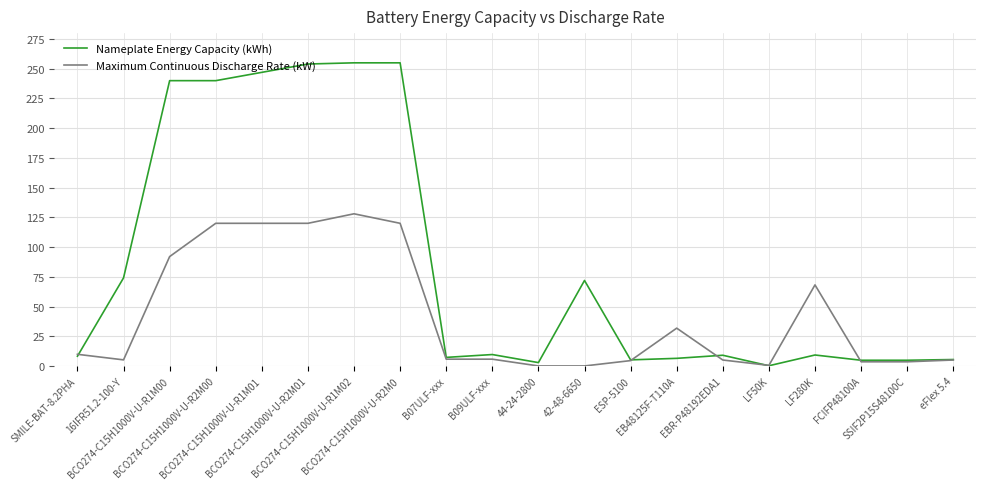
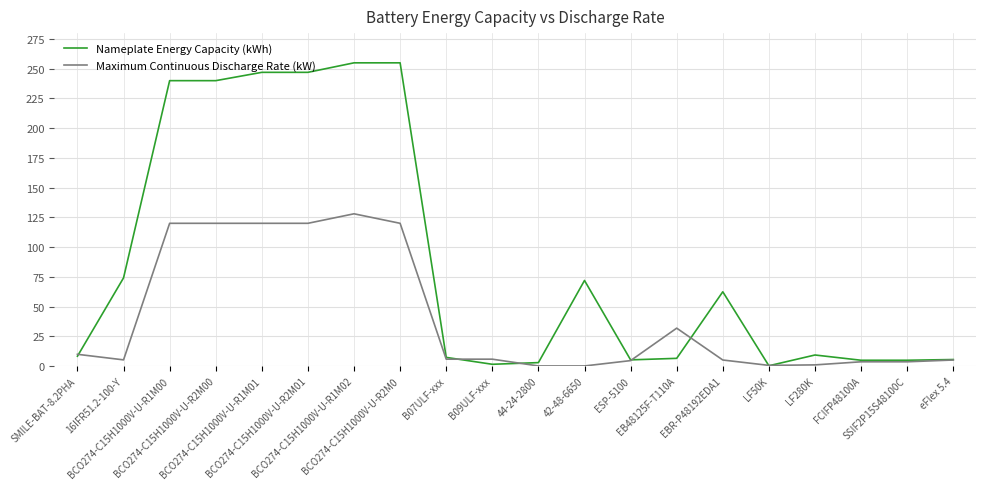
Maximum Continuous Discharge Rate (kW), BCO274-C15H1000V-U-R1M00: 92 -> 120
Nameplate Energy Capacity (kWh), BCO274-C15H1000V-U-R2M01: 254 -> 247
Nameplate Energy Capacity (kWh), B09ULF-xxx: 10 -> 1
Nameplate Energy Capacity (kWh), EBR-P48192EDA1: 9 -> 62
Maximum Continuous Discharge Rate (kW), LF280K: 68 -> 1
